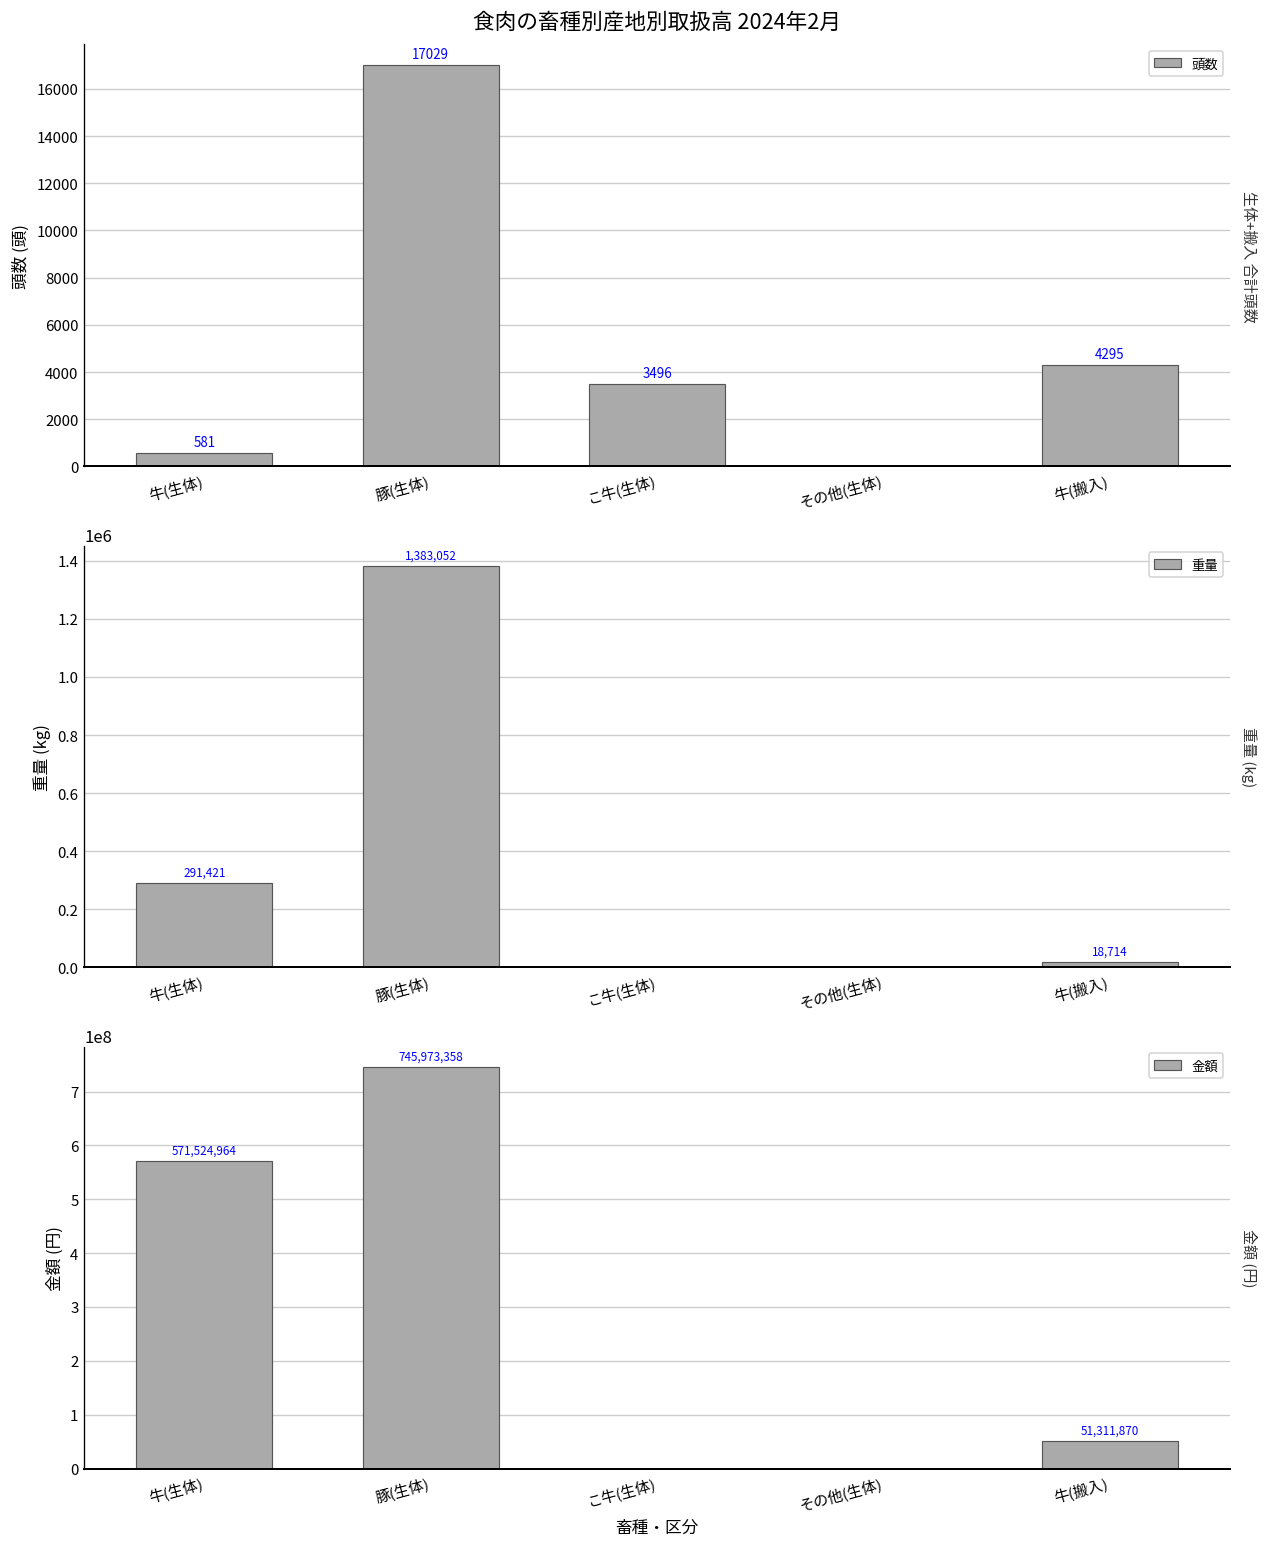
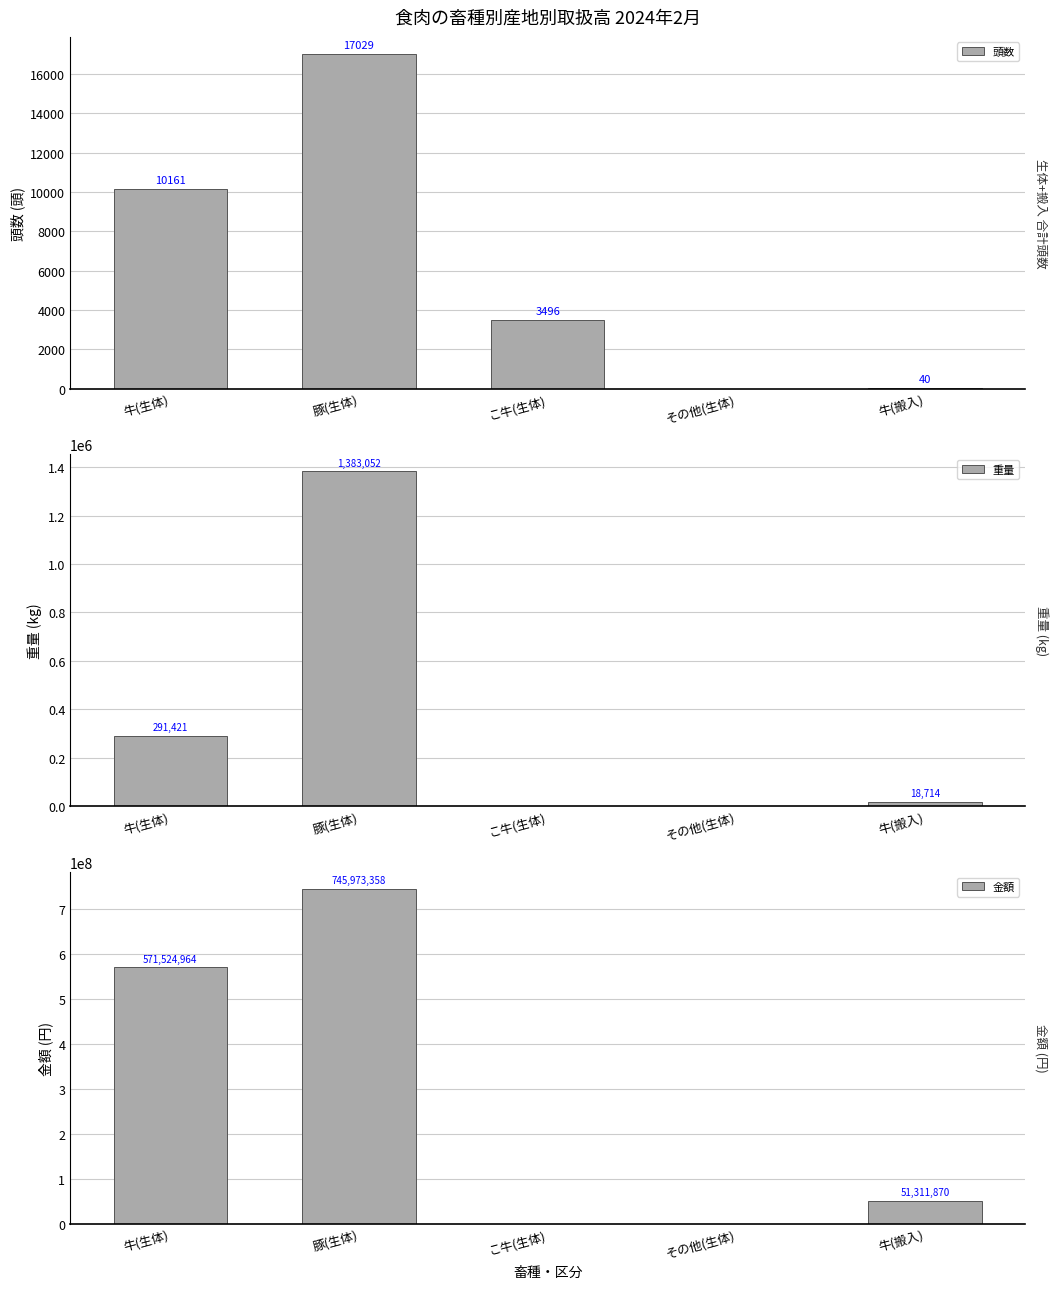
食肉の畜種別産地別取扱高 2024年2月, 牛(生体): 581 -> 10161
食肉の畜種別産地別取扱高 2024年2月, 牛(搬入): 4295 -> 40
